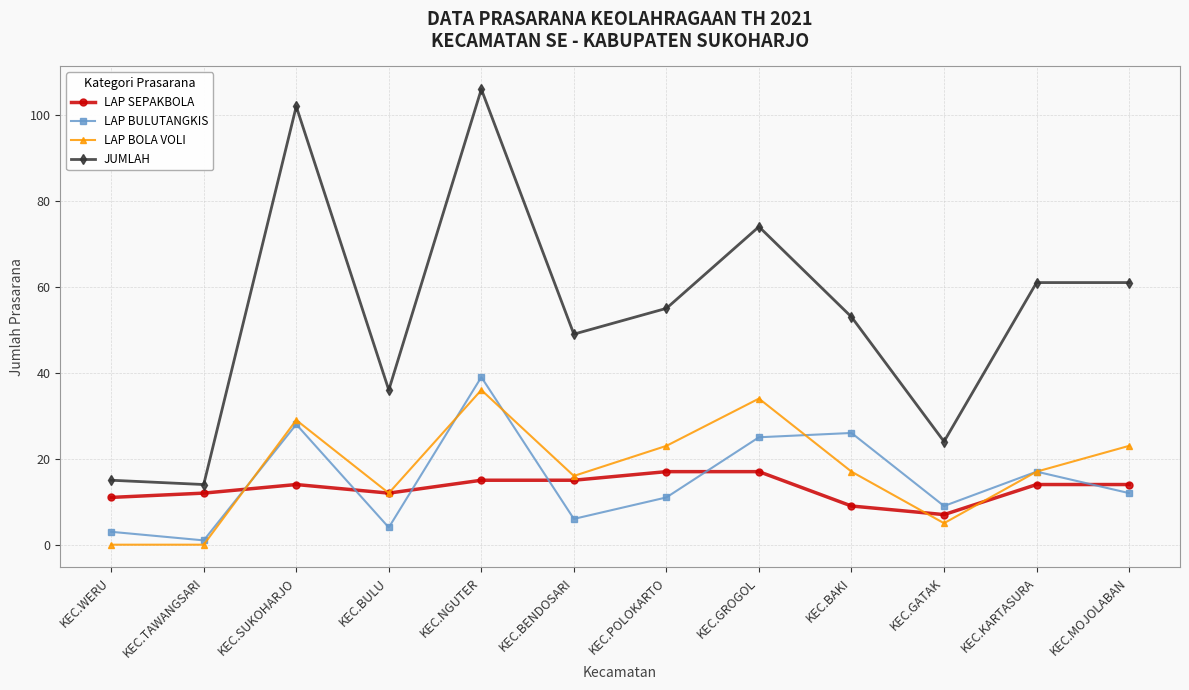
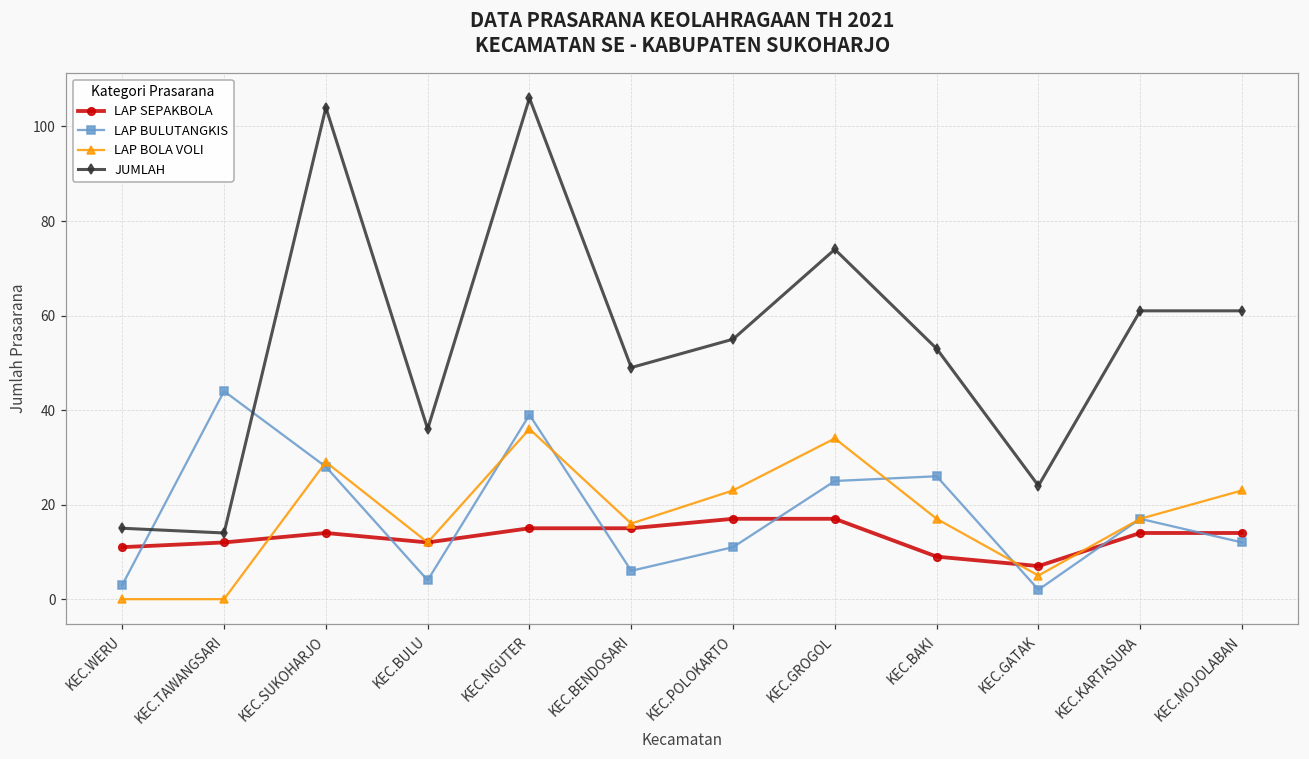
LAP BULUTANGKIS, KEC.TAWANGSARI: 1 -> 44
JUMLAH, KEC.SUKOHARJO: 102 -> 104
LAP BULUTANGKIS, KEC.GATAK: 9 -> 2
